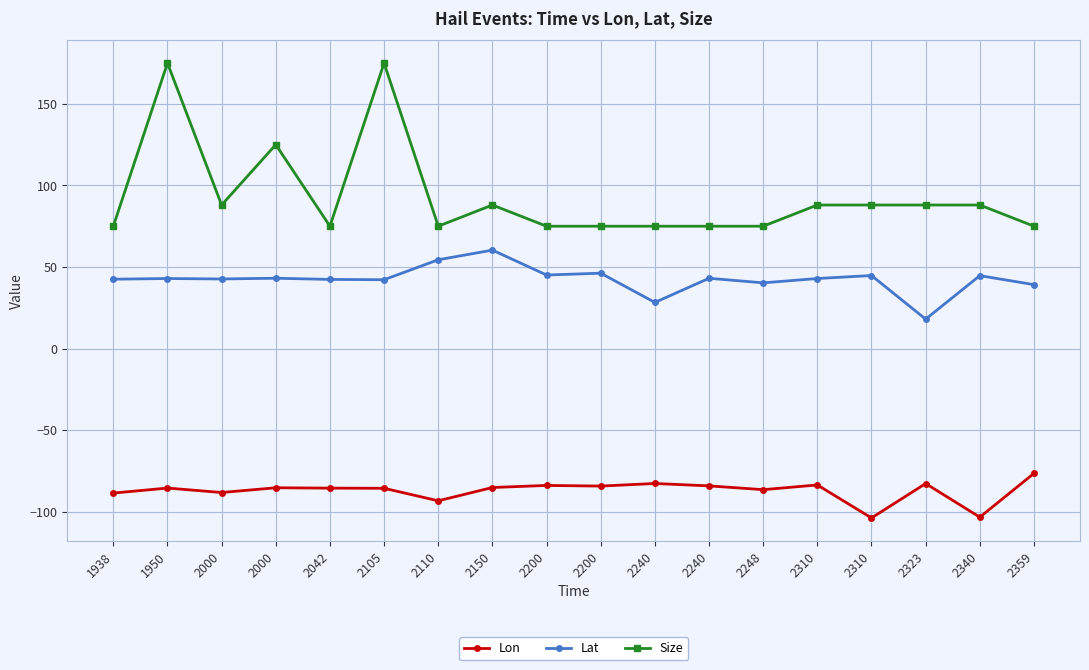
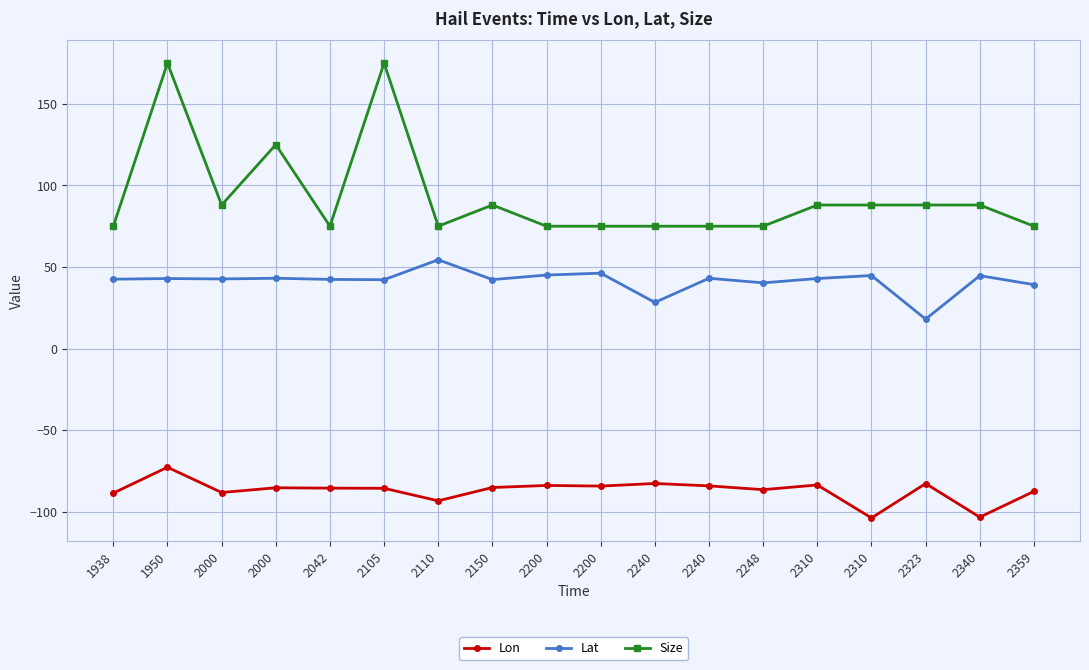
Lon, 1950: -86 -> -73
Lat, 2150: 60 -> 42
Lon, 2359: -77 -> -88
